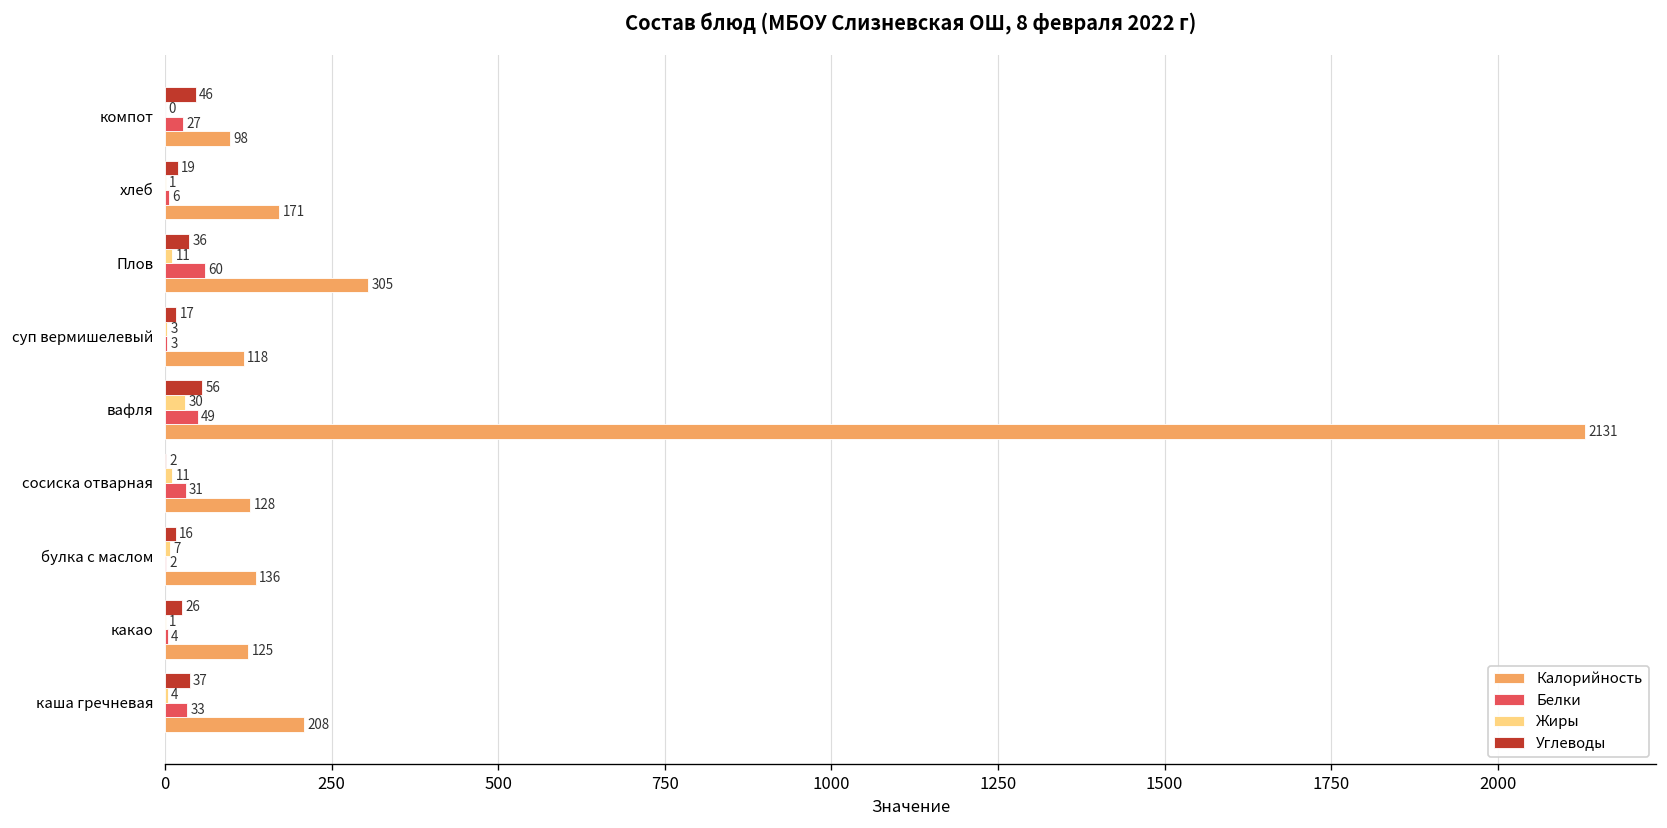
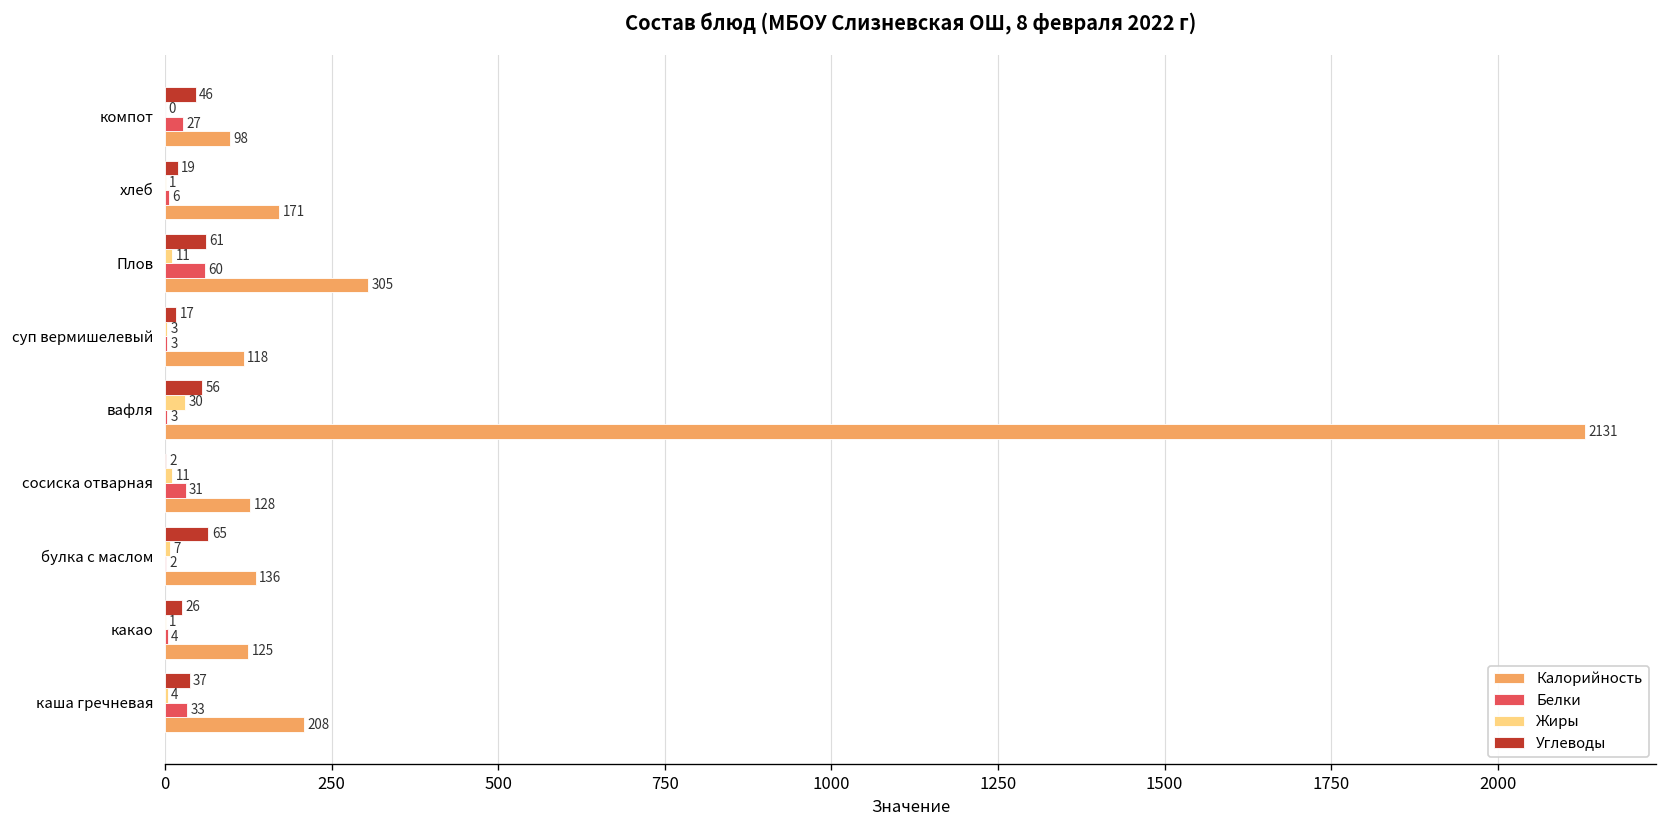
Углеводы, Плов: 36 -> 61
Белки, вафля: 49 -> 3
Углеводы, булка с маслом: 16 -> 65
